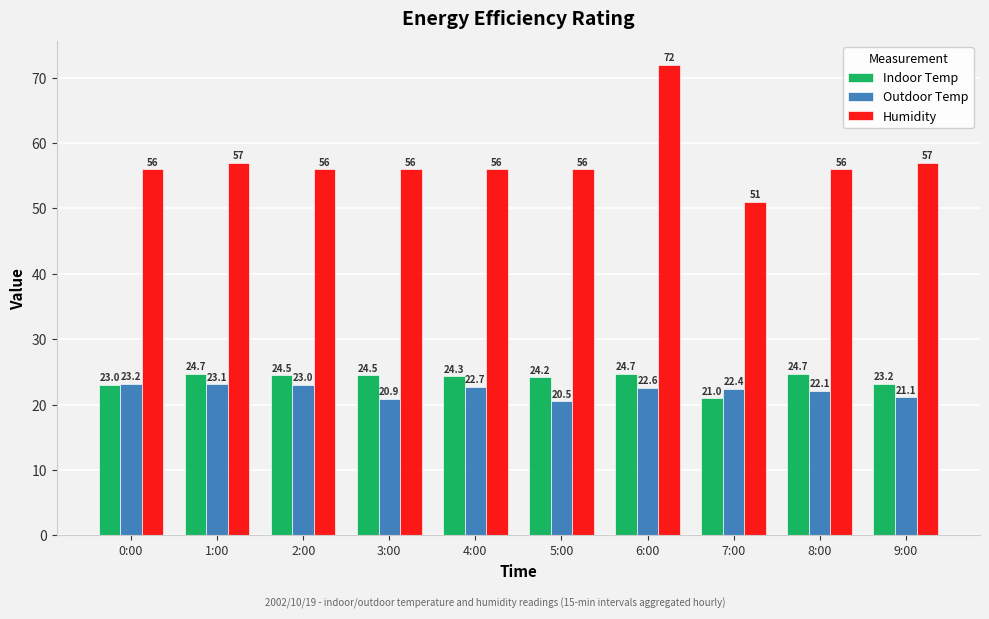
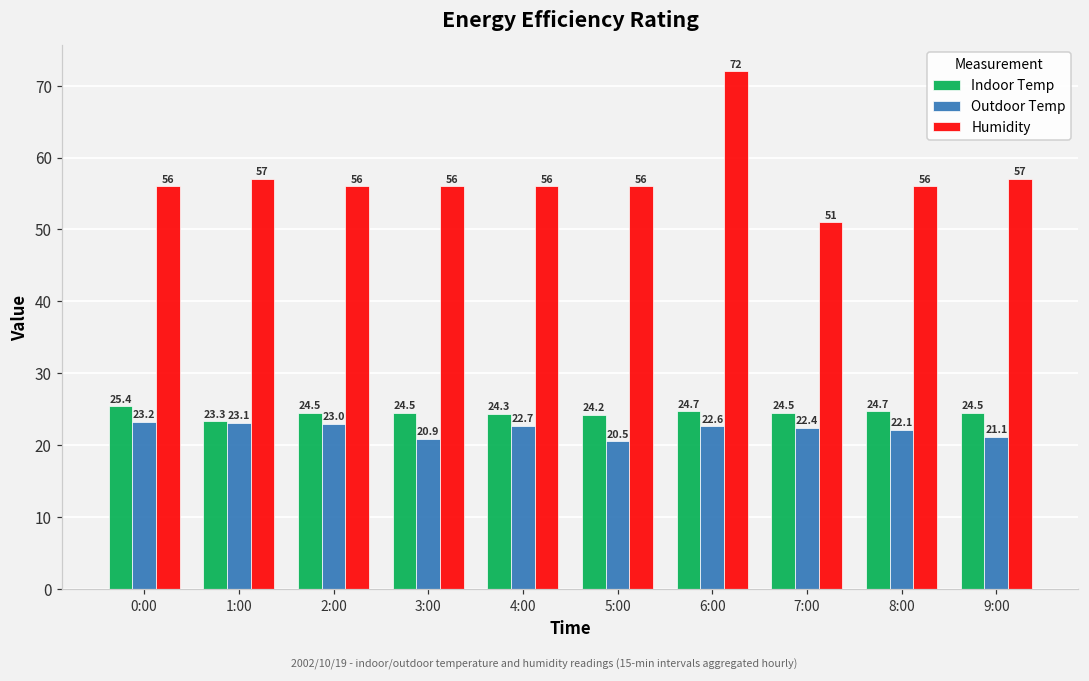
Indoor Temp, 0:00: 23.0 -> 25.4
Indoor Temp, 1:00: 24.7 -> 23.3
Indoor Temp, 7:00: 21.0 -> 24.5
Indoor Temp, 9:00: 23.2 -> 24.5
